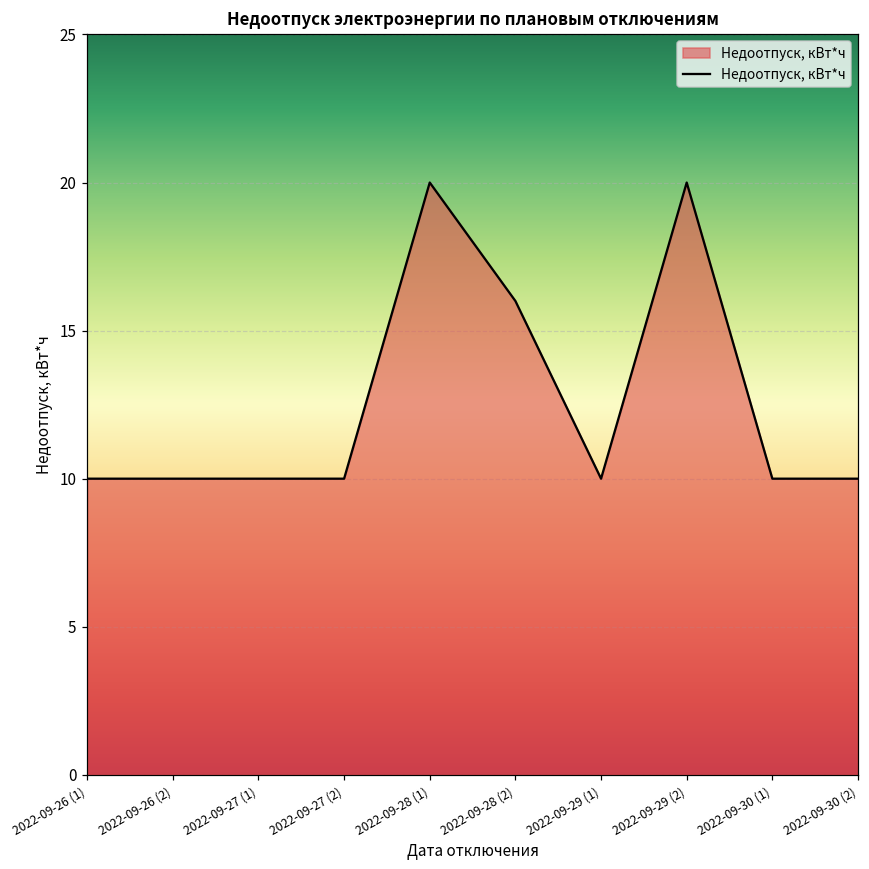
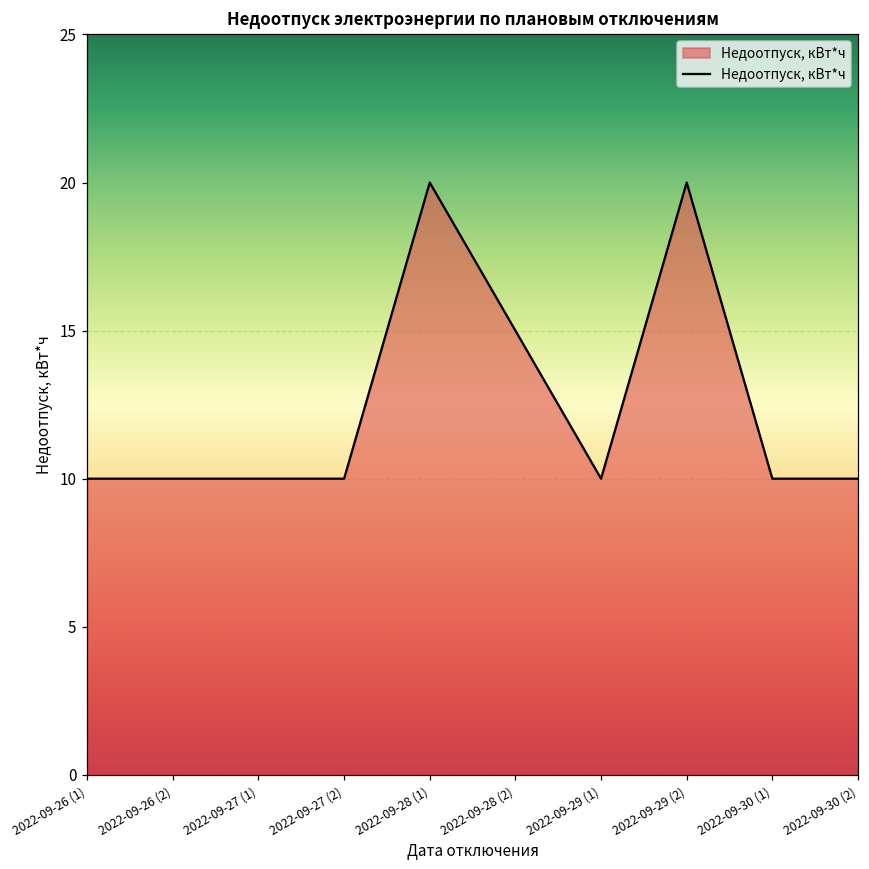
2022-09-28 (2): 16 -> 15
